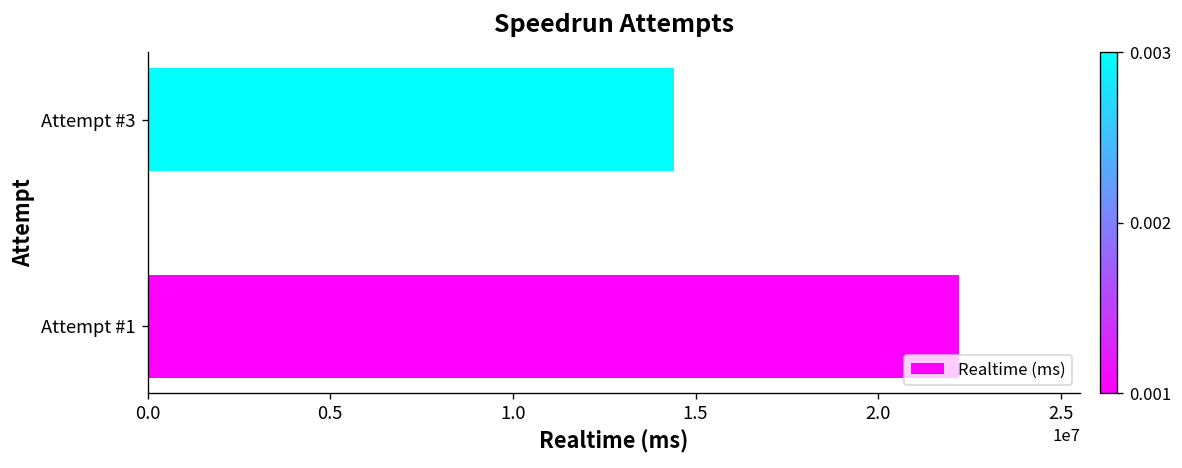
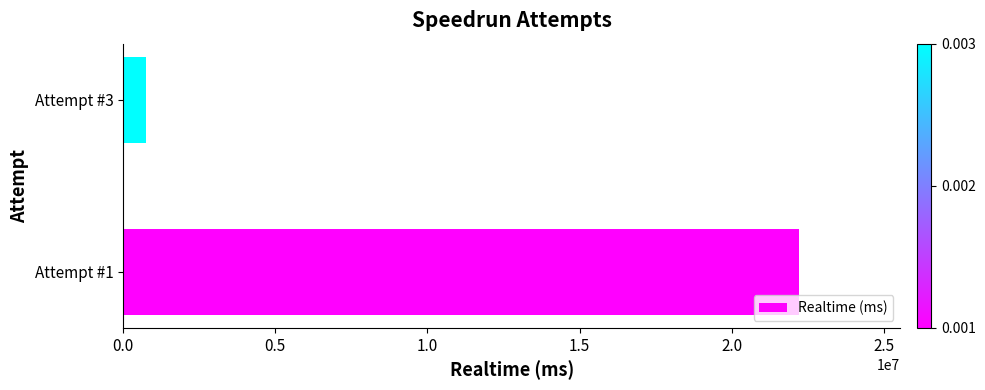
Attempt #3: 14400000 -> 800000
